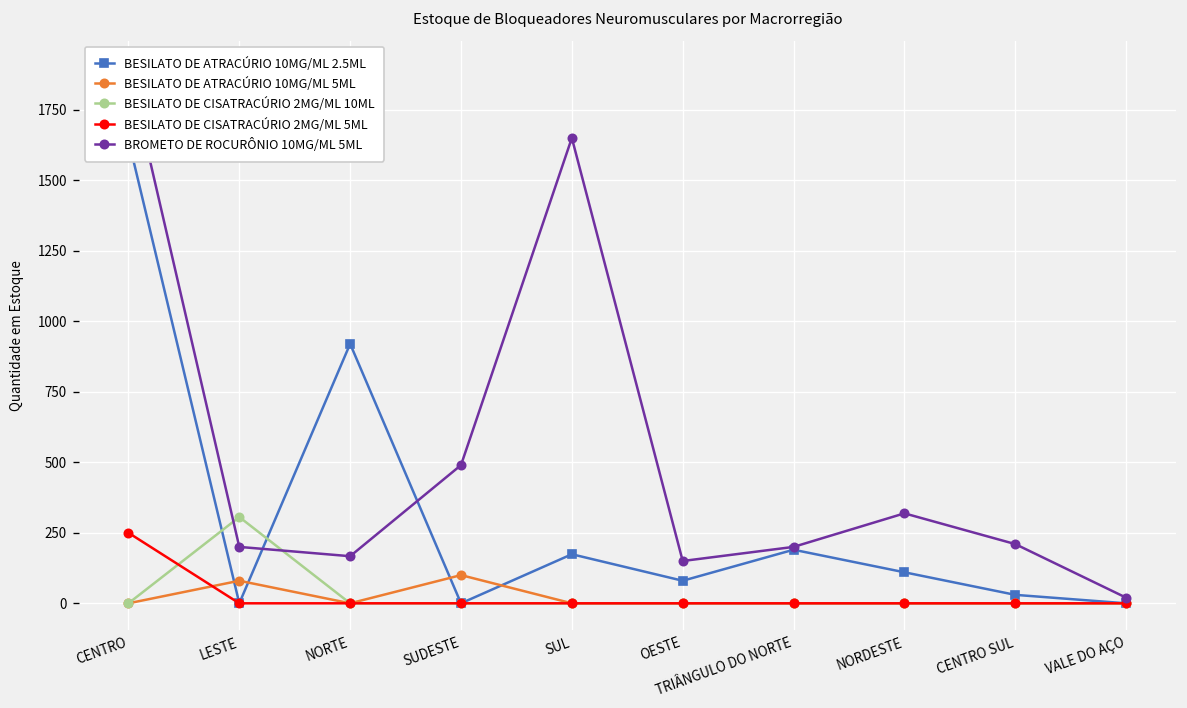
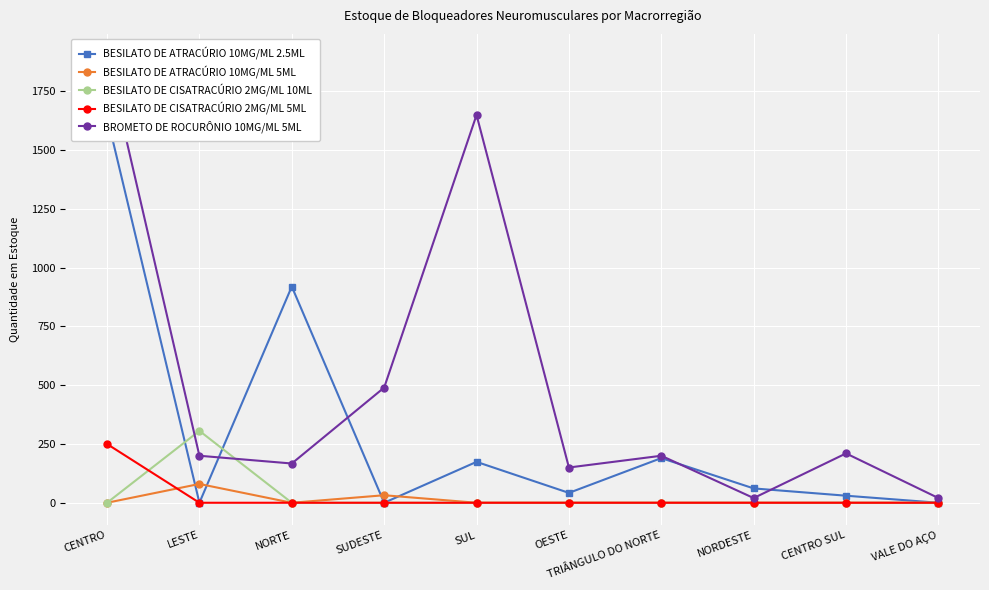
BESILATO DE ATRACÚRIO 10MG/ML 5ML, SUDESTE: 100 -> 30
BESILATO DE ATRACÚRIO 10MG/ML 2.5ML, OESTE: 80 -> 40
BESILATO DE ATRACÚRIO 10MG/ML 2.5ML, NORDESTE: 110 -> 60
BROMETO DE ROCURÔNIO 10MG/ML 5ML, NORDESTE: 320 -> 20
